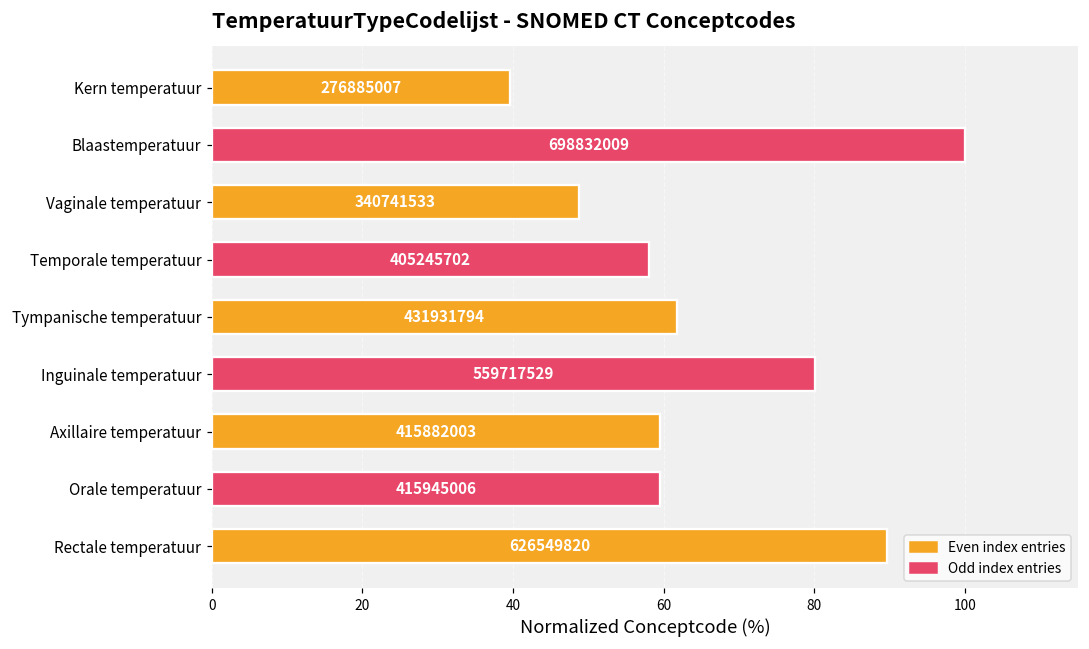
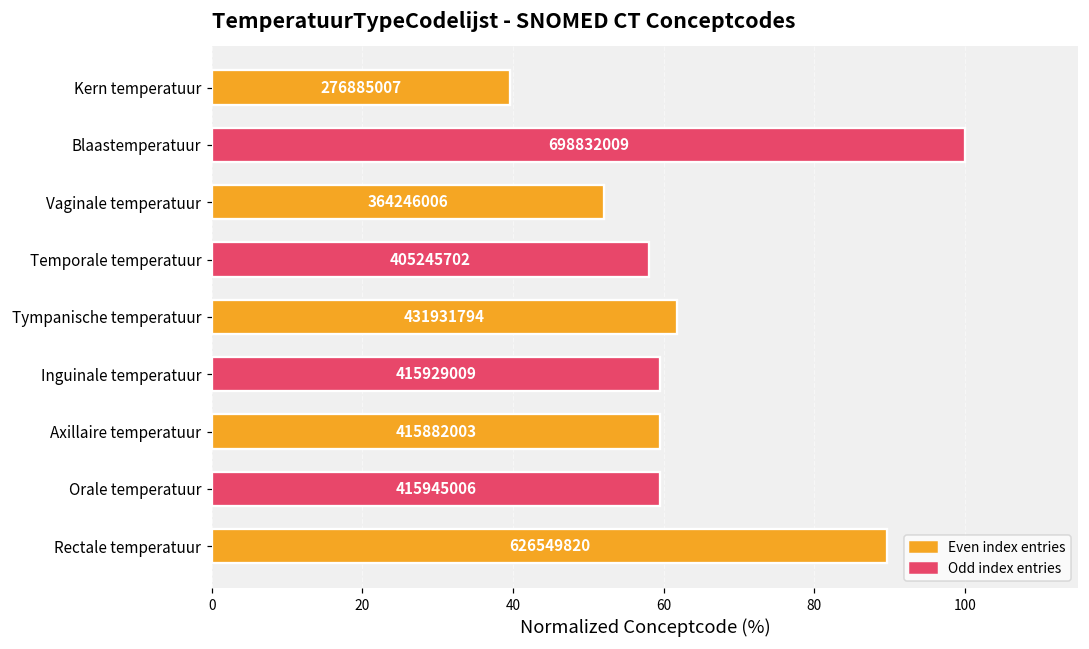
Vaginale temperatuur: 340741533 -> 364246006
Inguinale temperatuur: 559717529 -> 415929009
